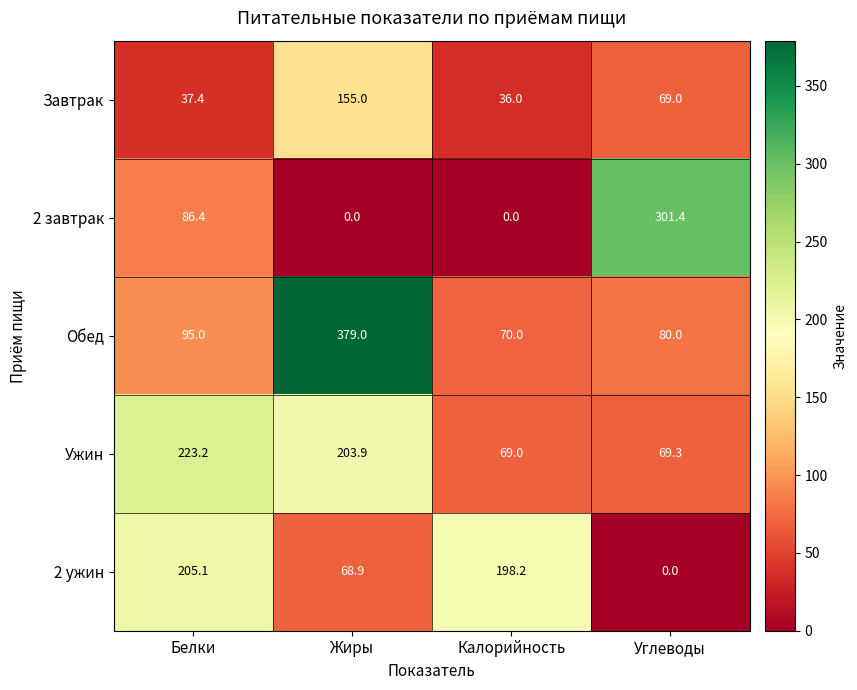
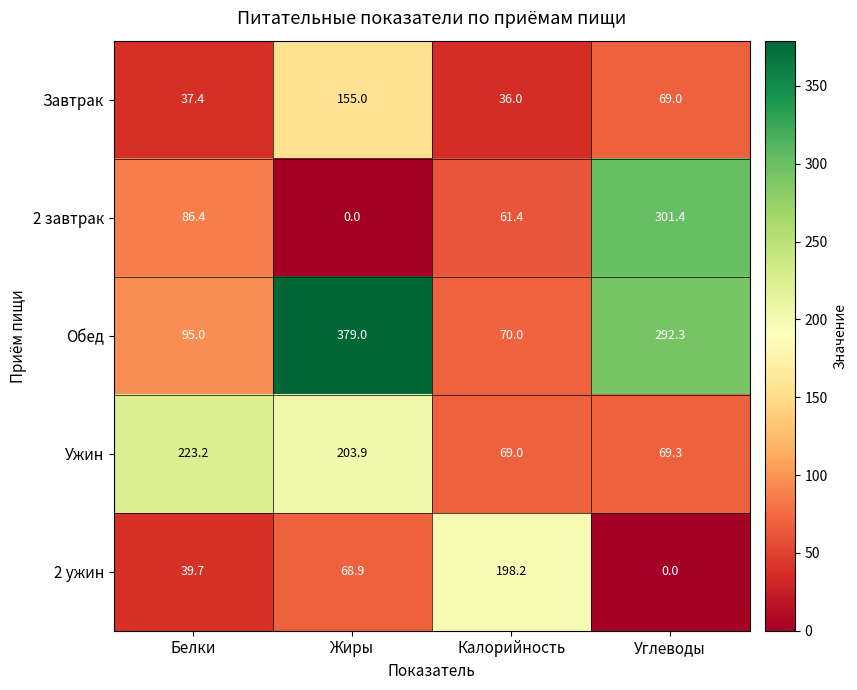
2 завтрак, Калорийность: 0.0 -> 61.4
Обед, Углеводы: 80.0 -> 292.3
2 ужин, Белки: 205.1 -> 39.7
